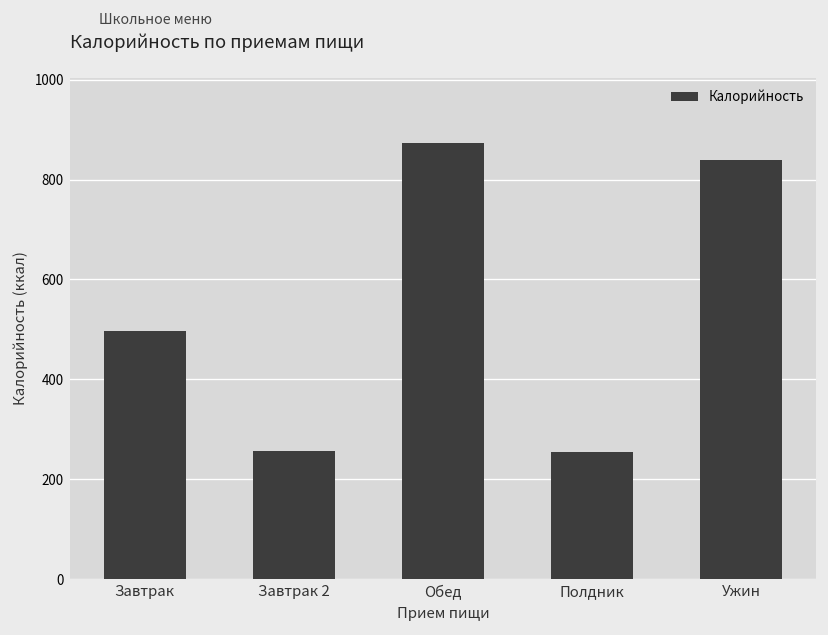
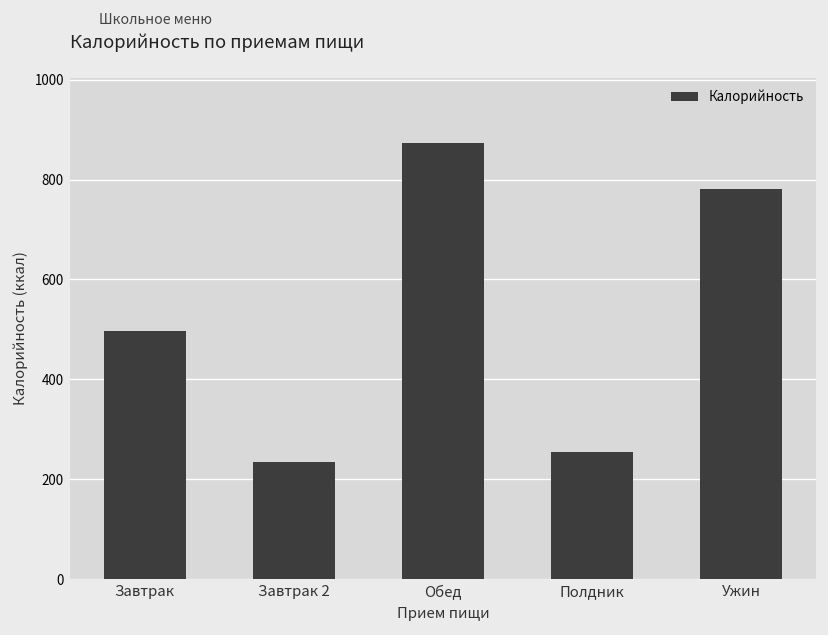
Завтрак 2: 260 -> 230
Ужин: 840 -> 780
